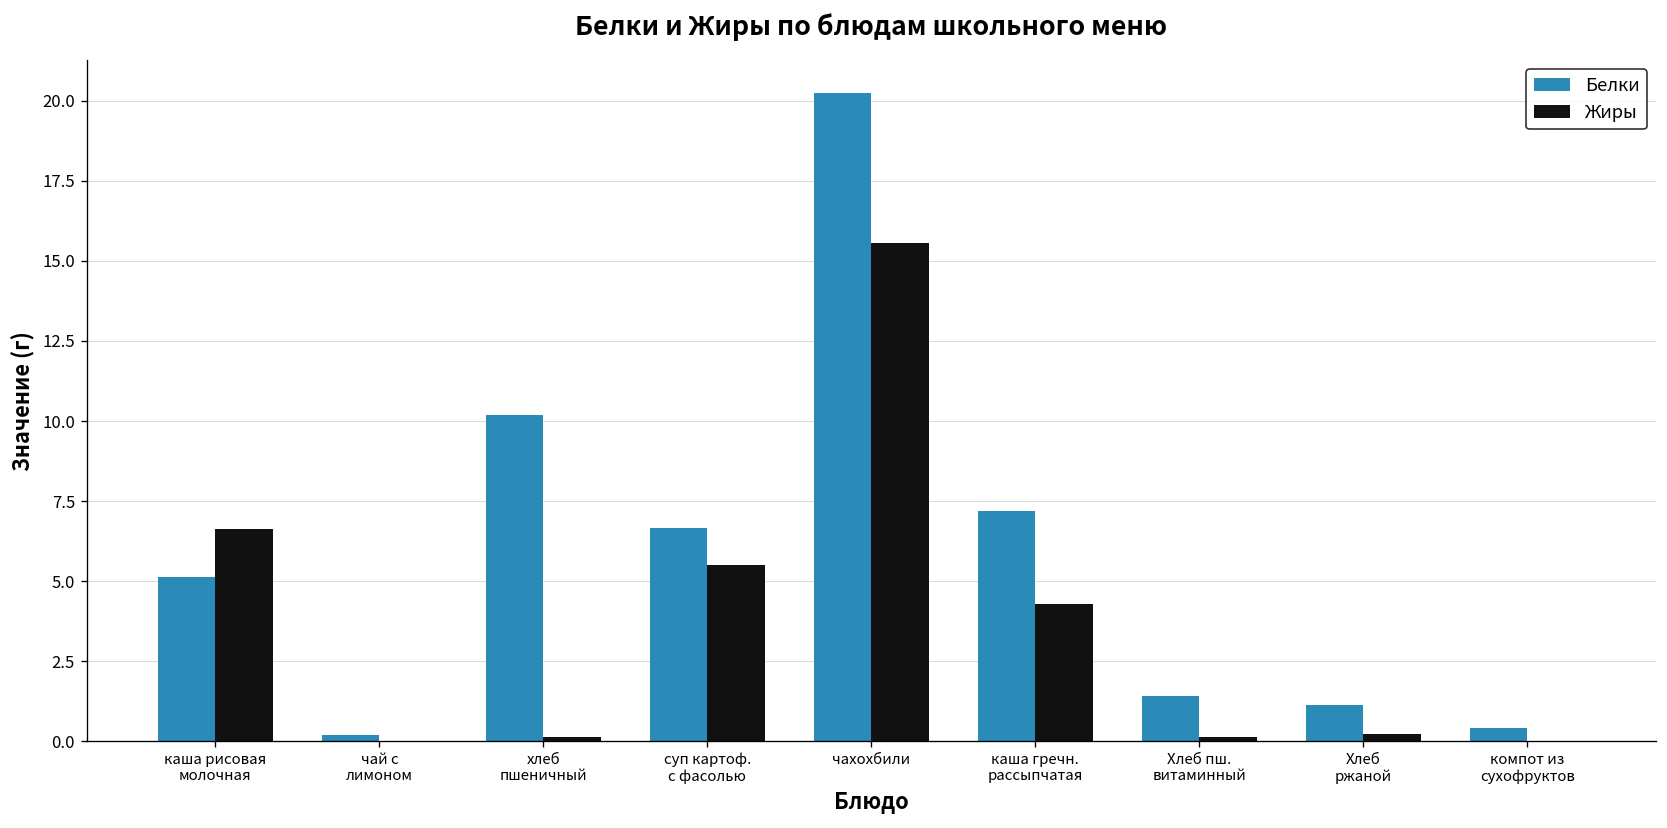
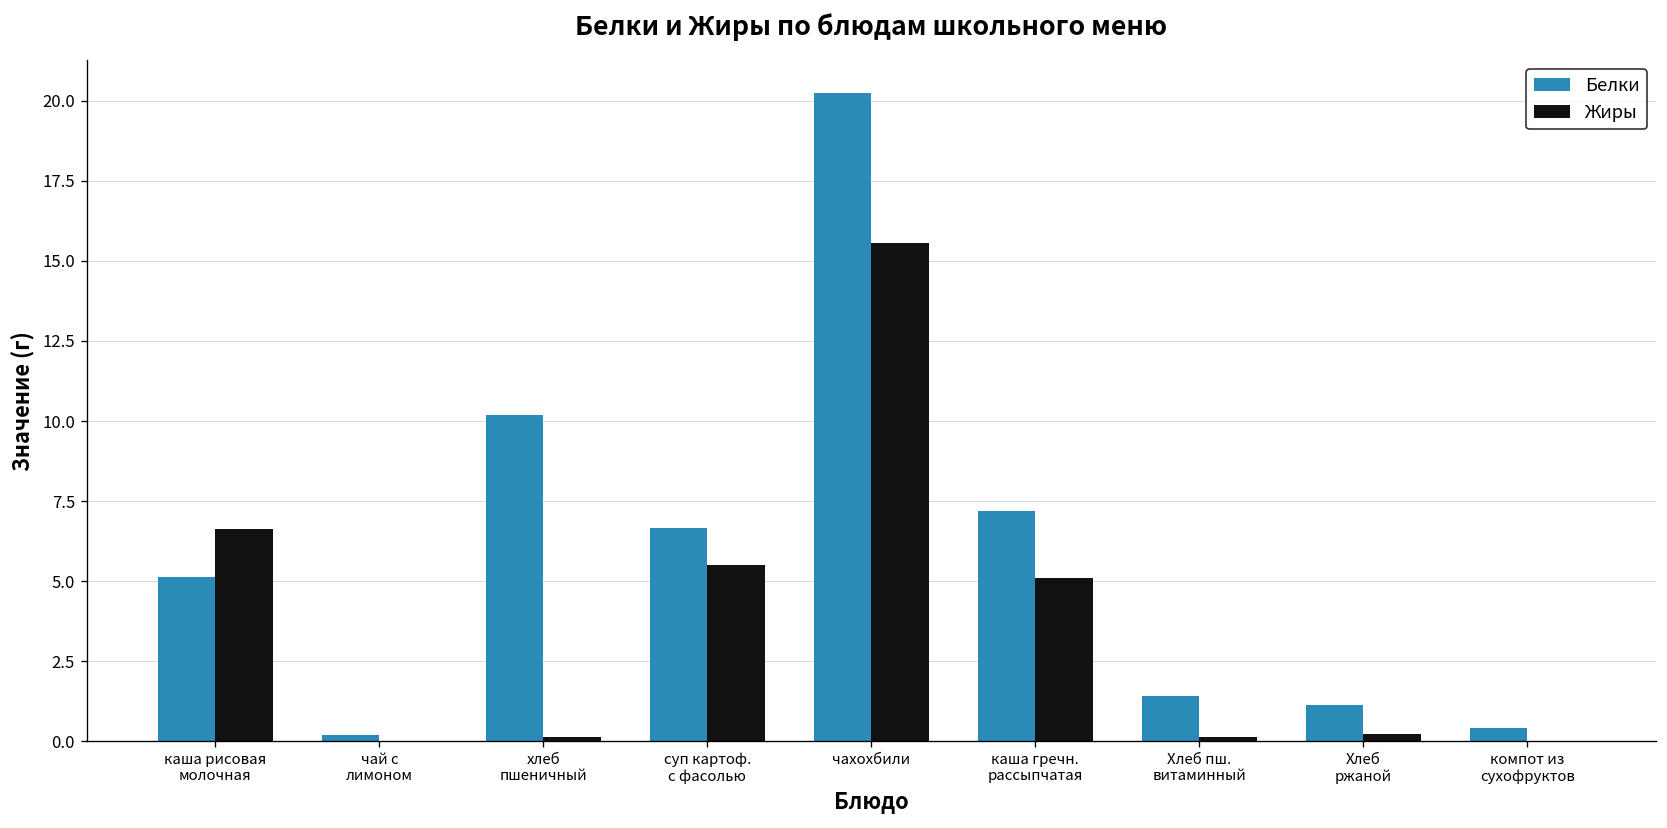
Жиры, каша гречн. рассыпчатая: 4.3 -> 5.1
